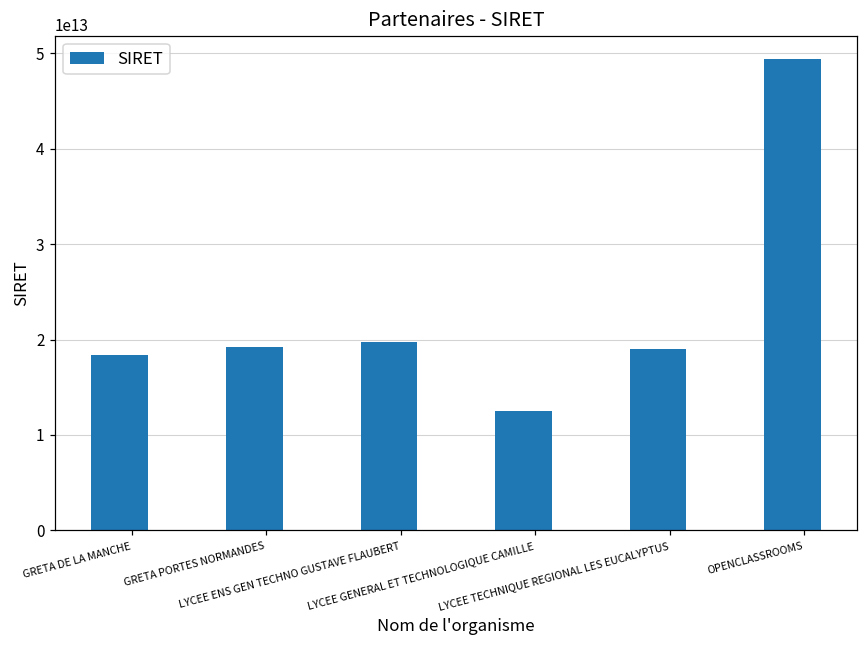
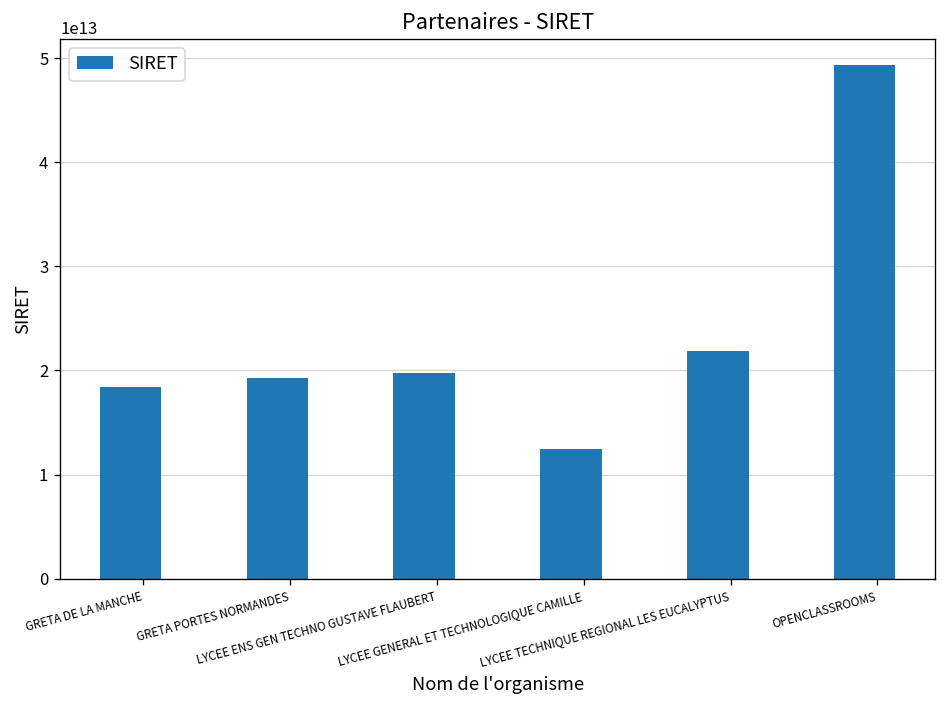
LYCEE TECHNIQUE REGIONAL LES EUCALYPTUS: 19000000000000 -> 22000000000000
